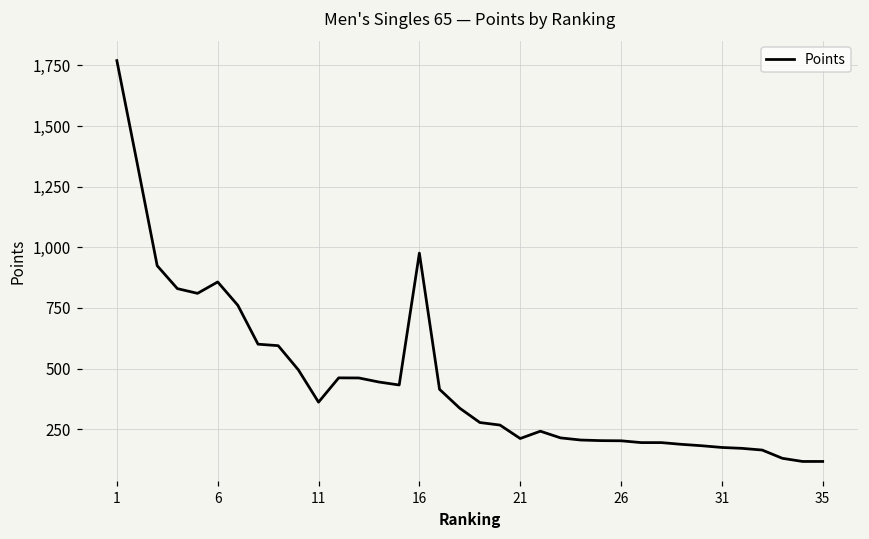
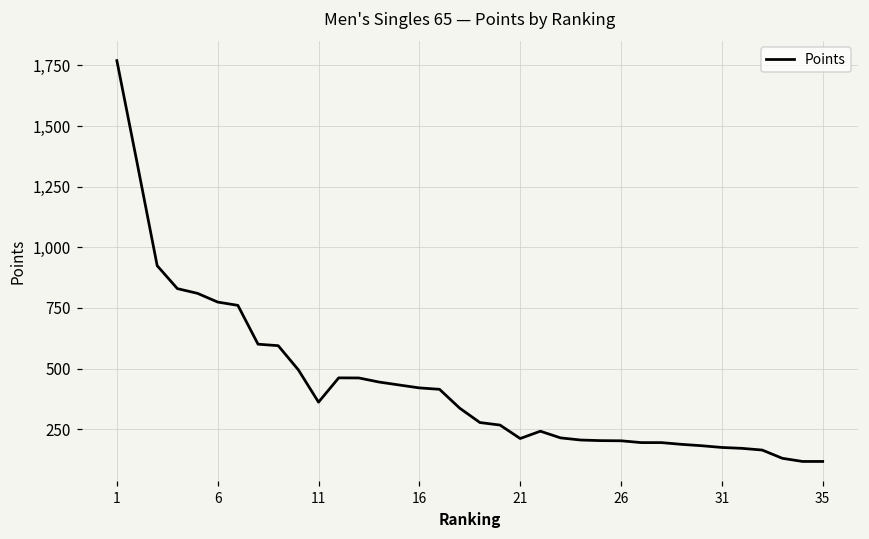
6: 860 -> 770
16: 980 -> 420
